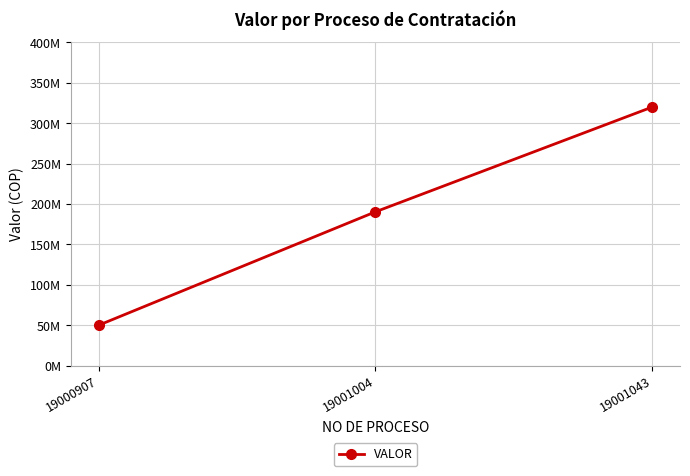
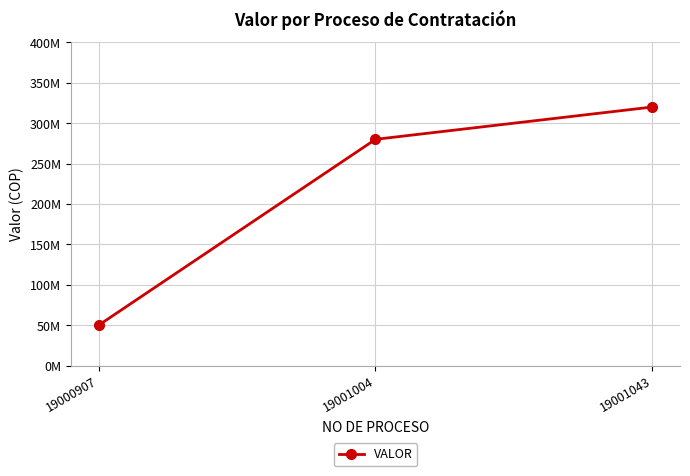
19001004: 190000000 -> 280000000
